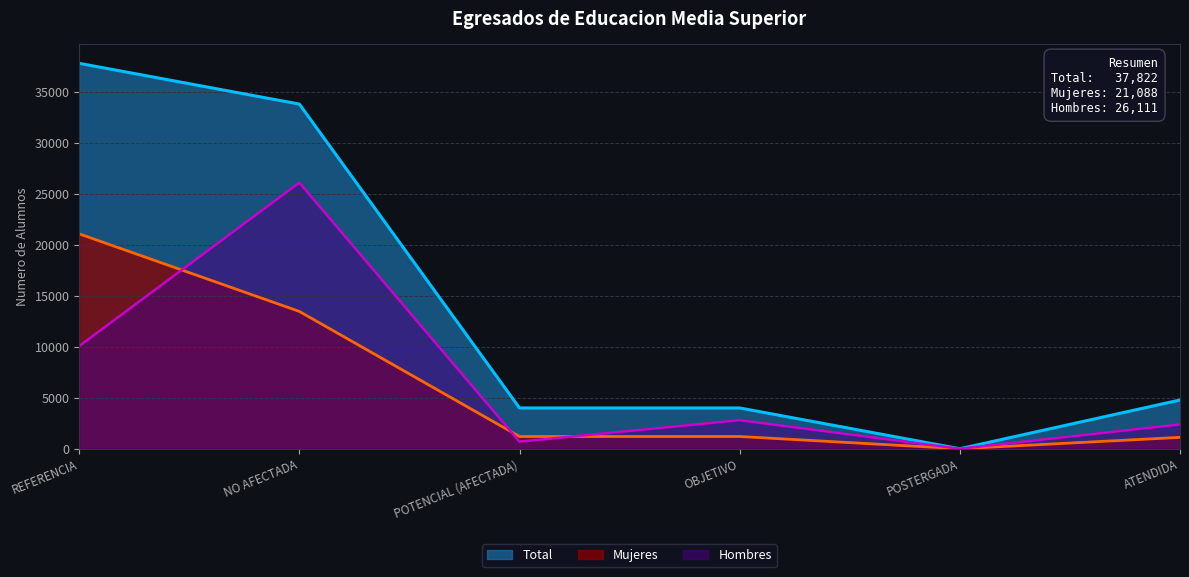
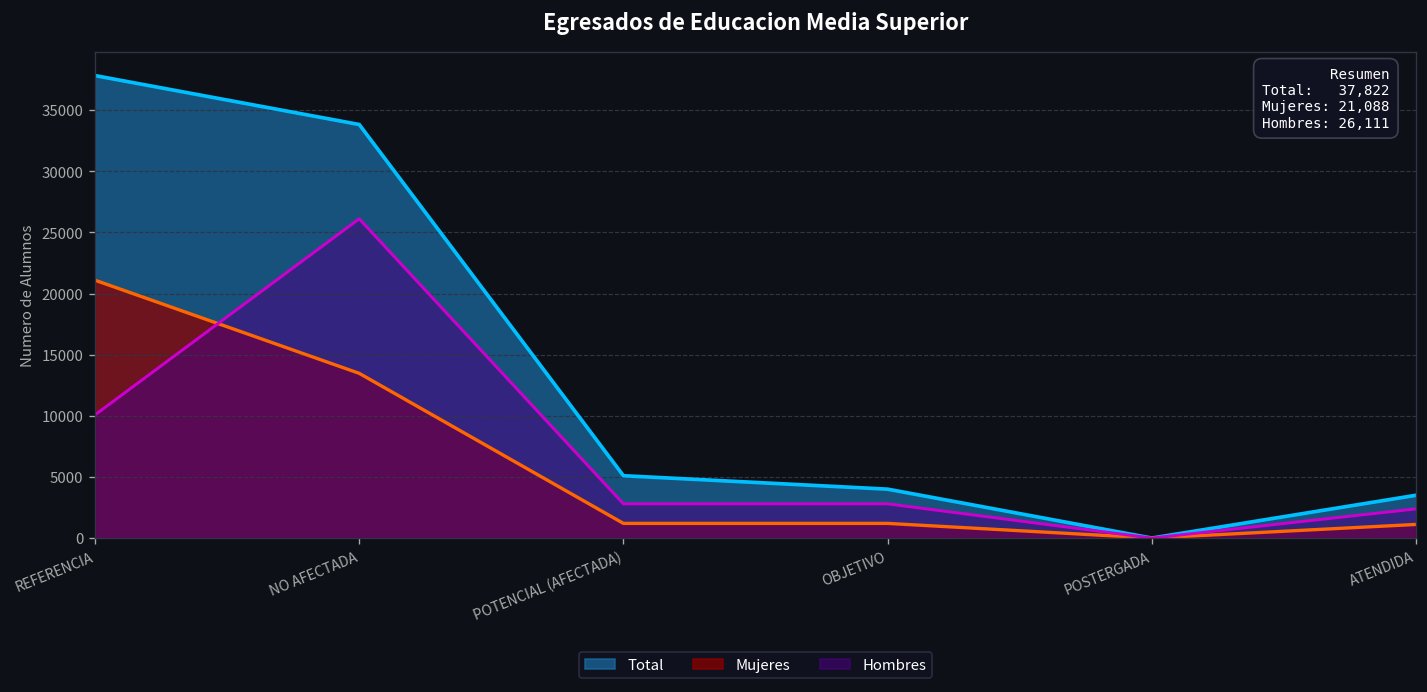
Total, POTENCIAL (AFECTADA): 4000 -> 5100
Hombres, POTENCIAL (AFECTADA): 700 -> 2800
Total, ATENDIDA: 4800 -> 3500
